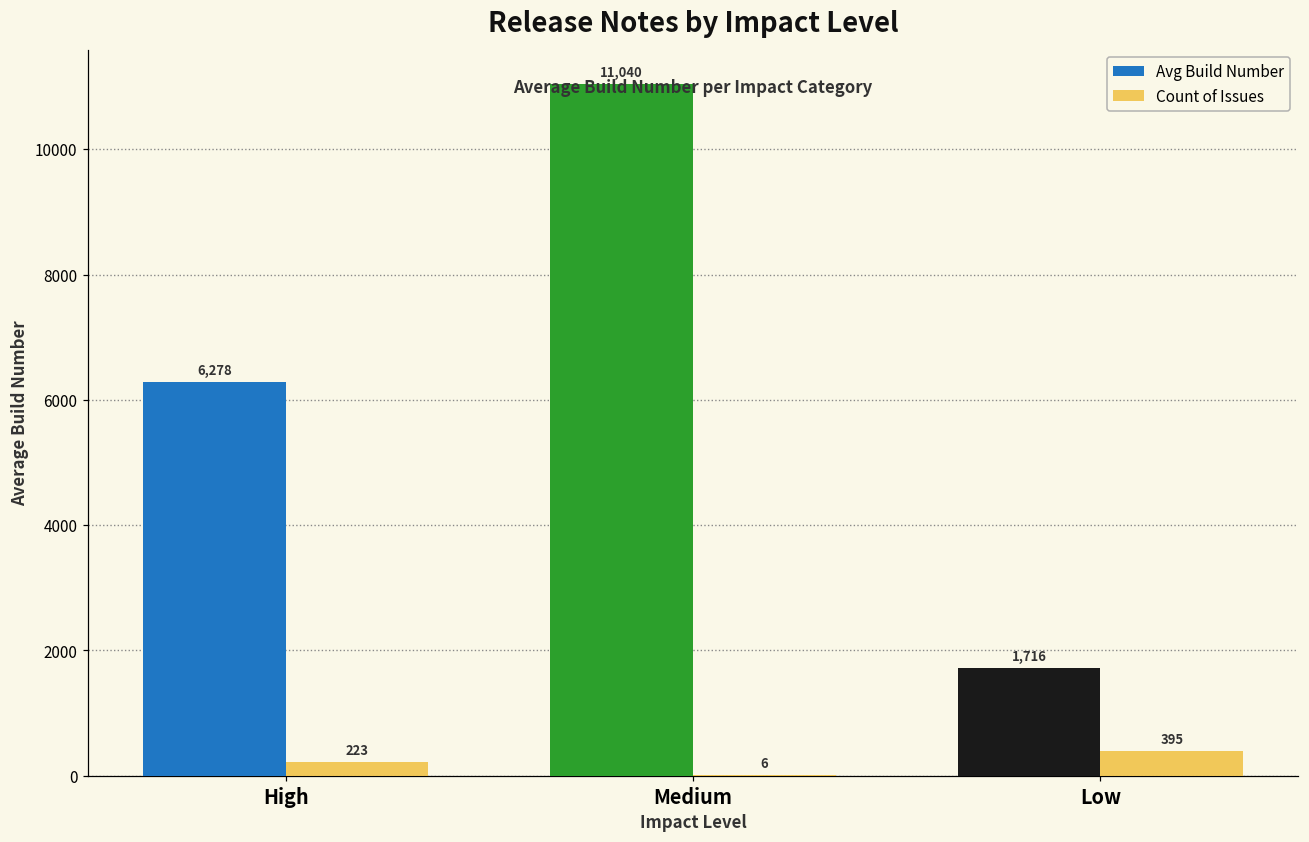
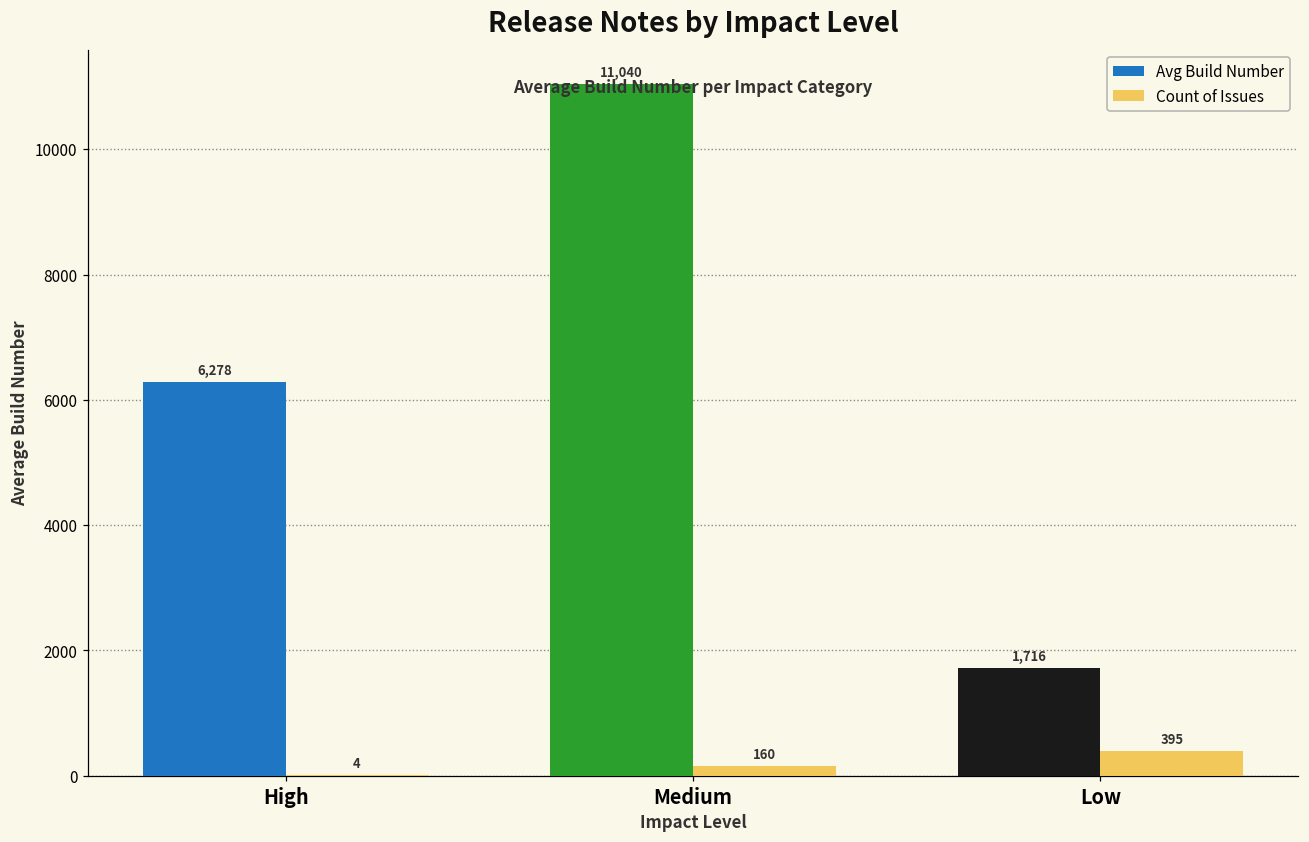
Count of Issues, High: 223 -> 4
Count of Issues, Medium: 6 -> 160
